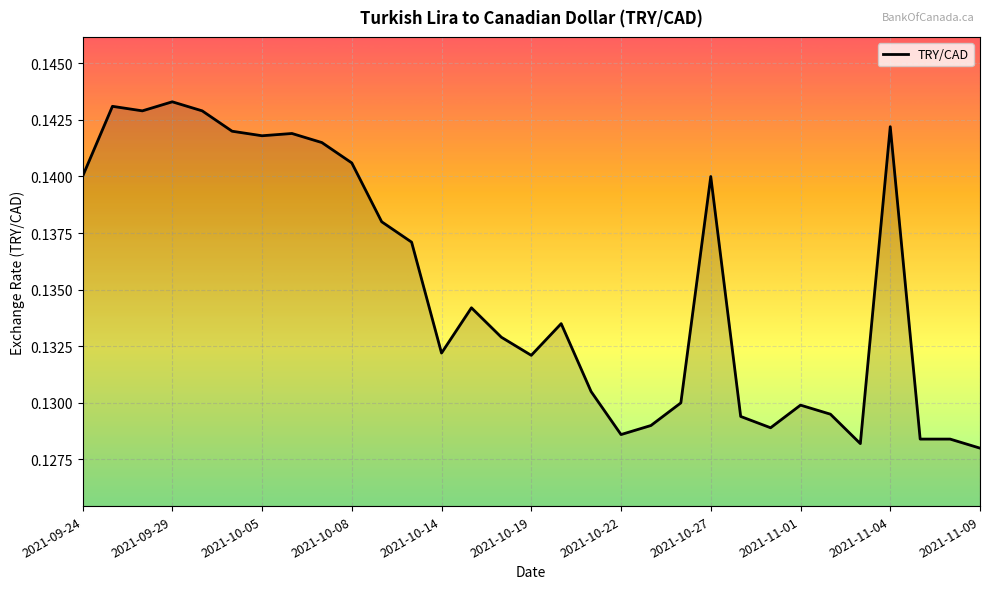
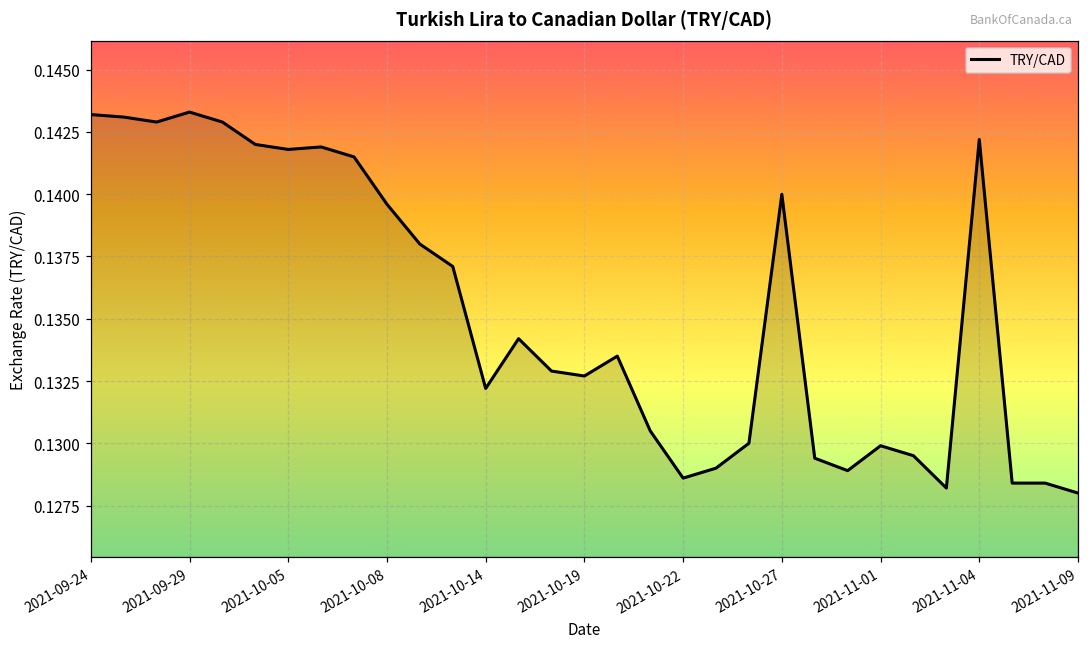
2021-09-24: 0.1400 -> 0.1432
2021-10-08: 0.1406 -> 0.1396
2021-10-19: 0.1321 -> 0.1327
